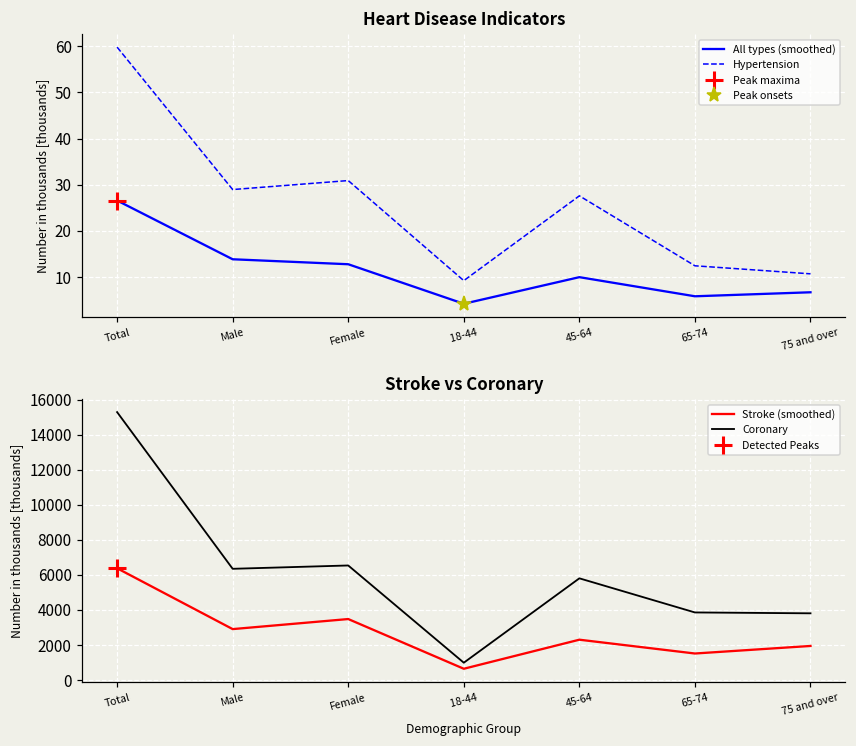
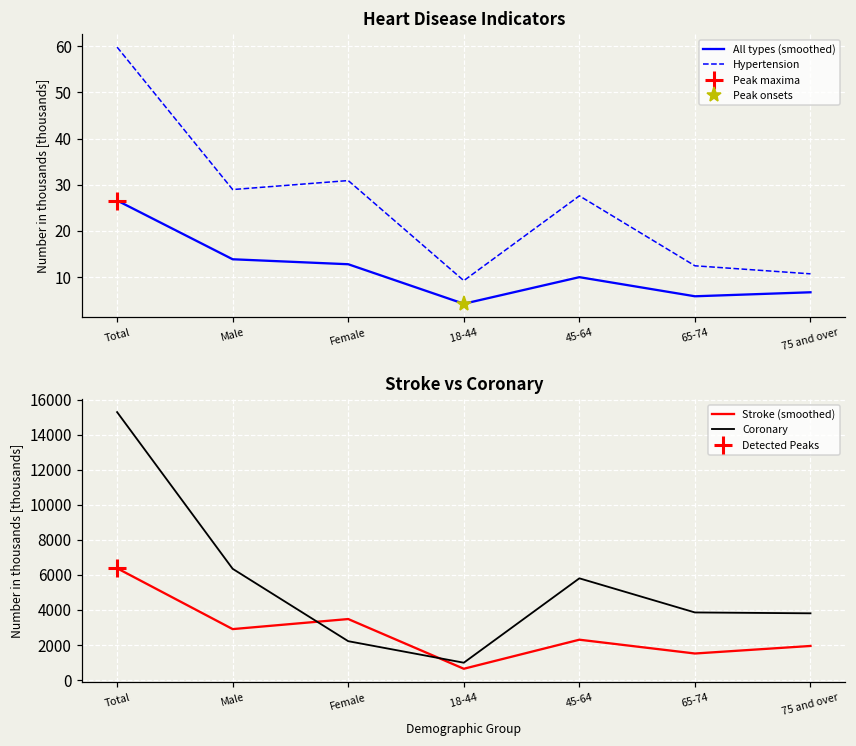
Stroke vs Coronary, Coronary, Female: 6500 -> 2200
